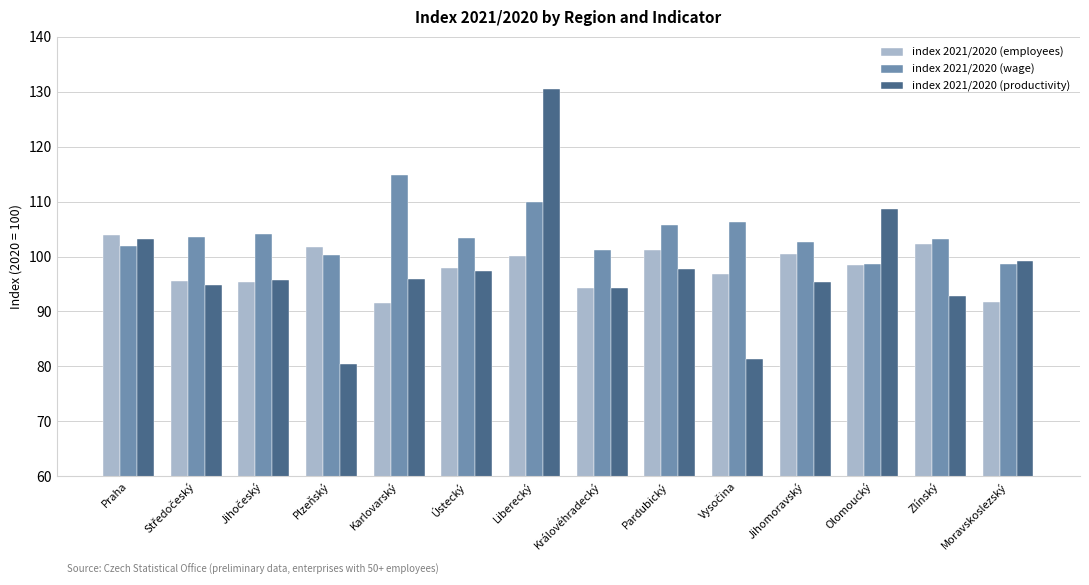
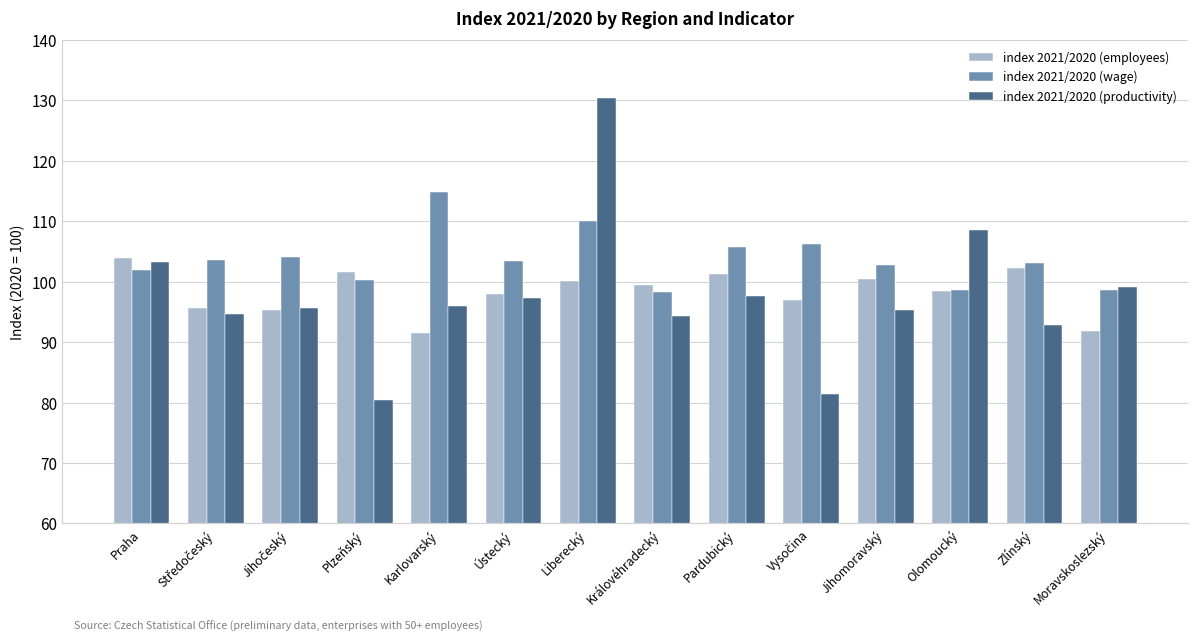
index 2021/2020 (employees), Královéhradecký: 94 -> 99
index 2021/2020 (wage), Královéhradecký: 101 -> 98
